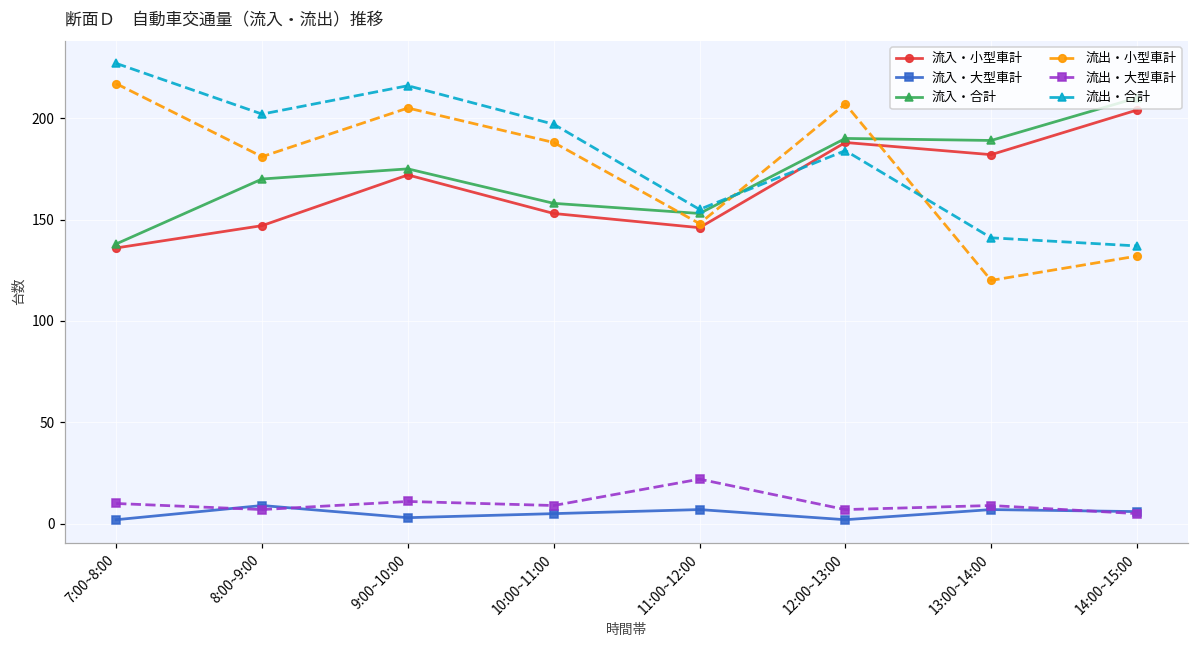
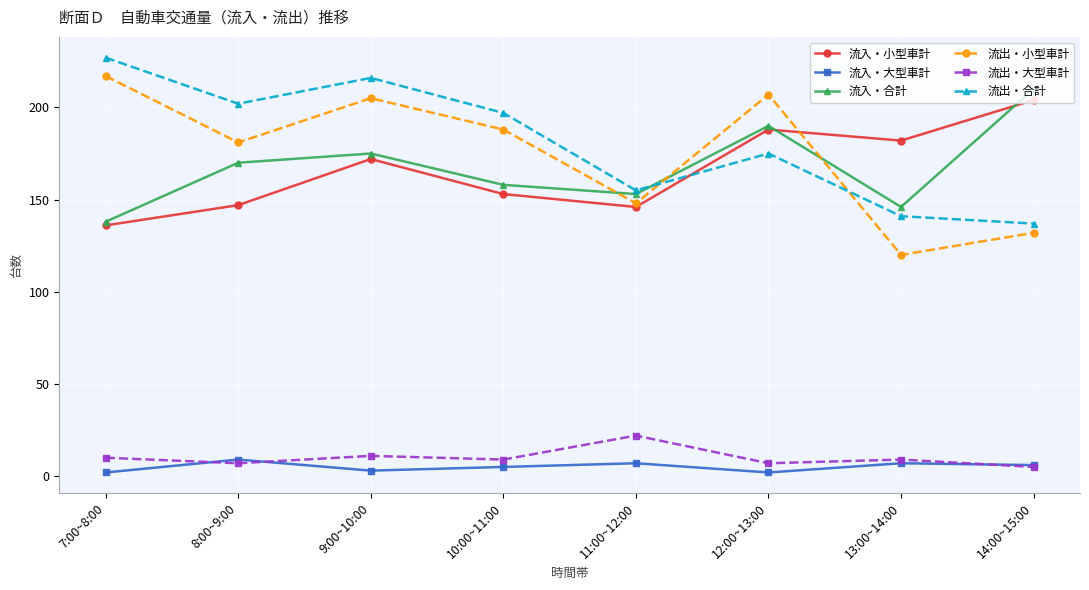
流出・合計, 12:00~13:00: 184 -> 175
流入・合計, 13:00~14:00: 189 -> 146
